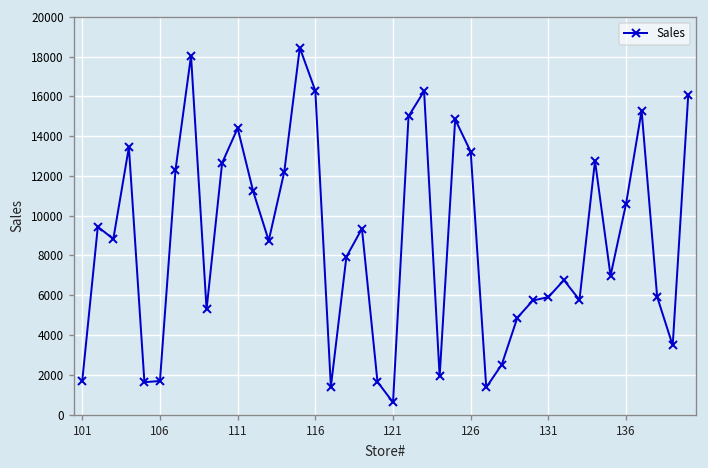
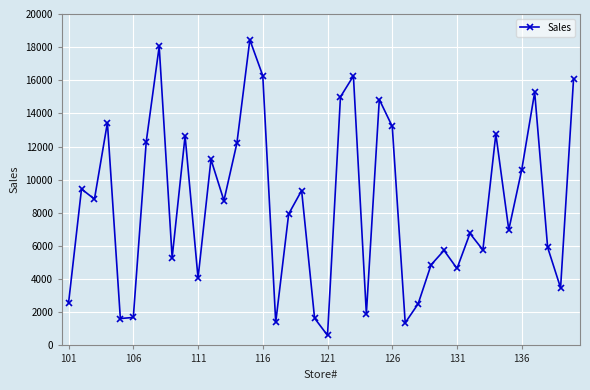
101: 1700 -> 2600
111: 14400 -> 4100
131: 5900 -> 4600
